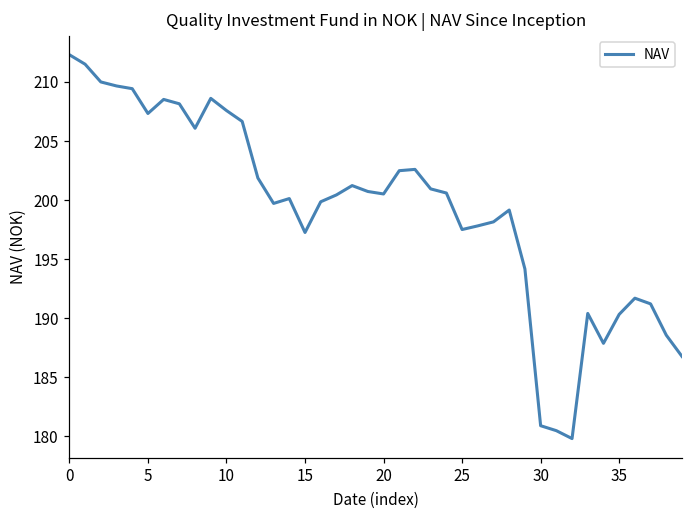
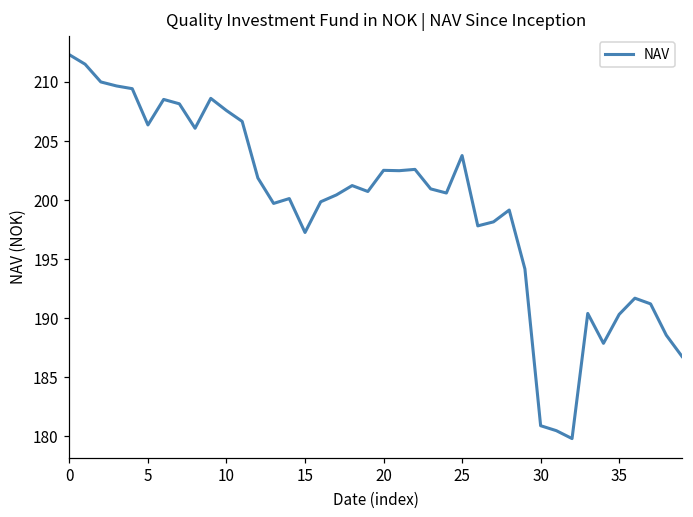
5: 207.3 -> 206.4
20: 200.5 -> 202.5
25: 197.5 -> 203.8
